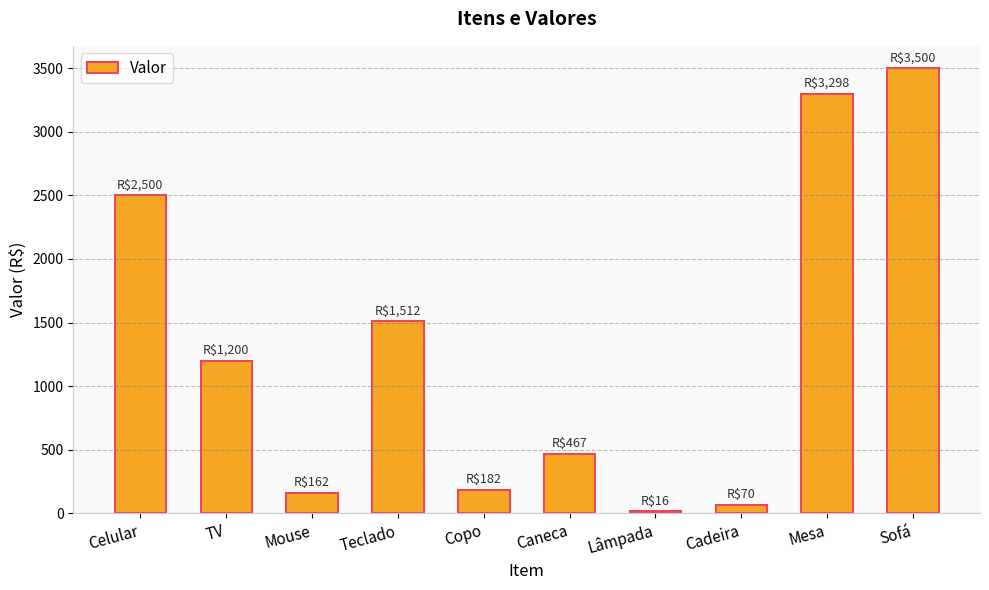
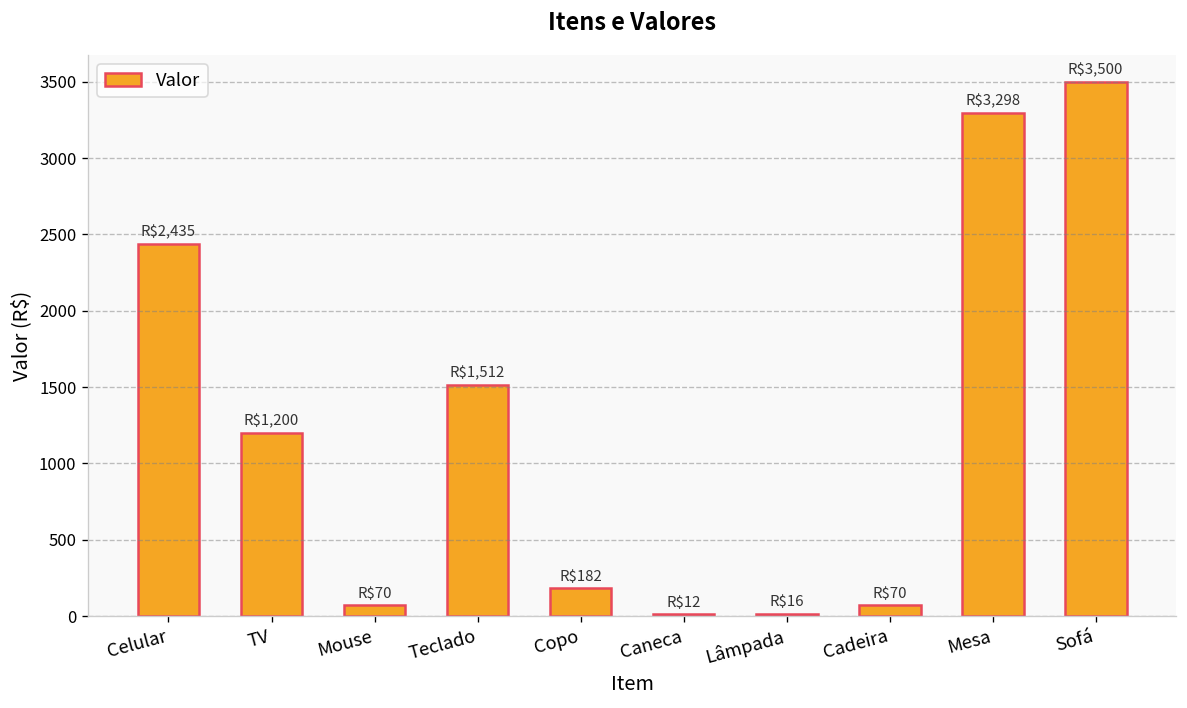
Celular: $2,500 -> $2,435
Mouse: $162 -> $70
Caneca: $467 -> $12
